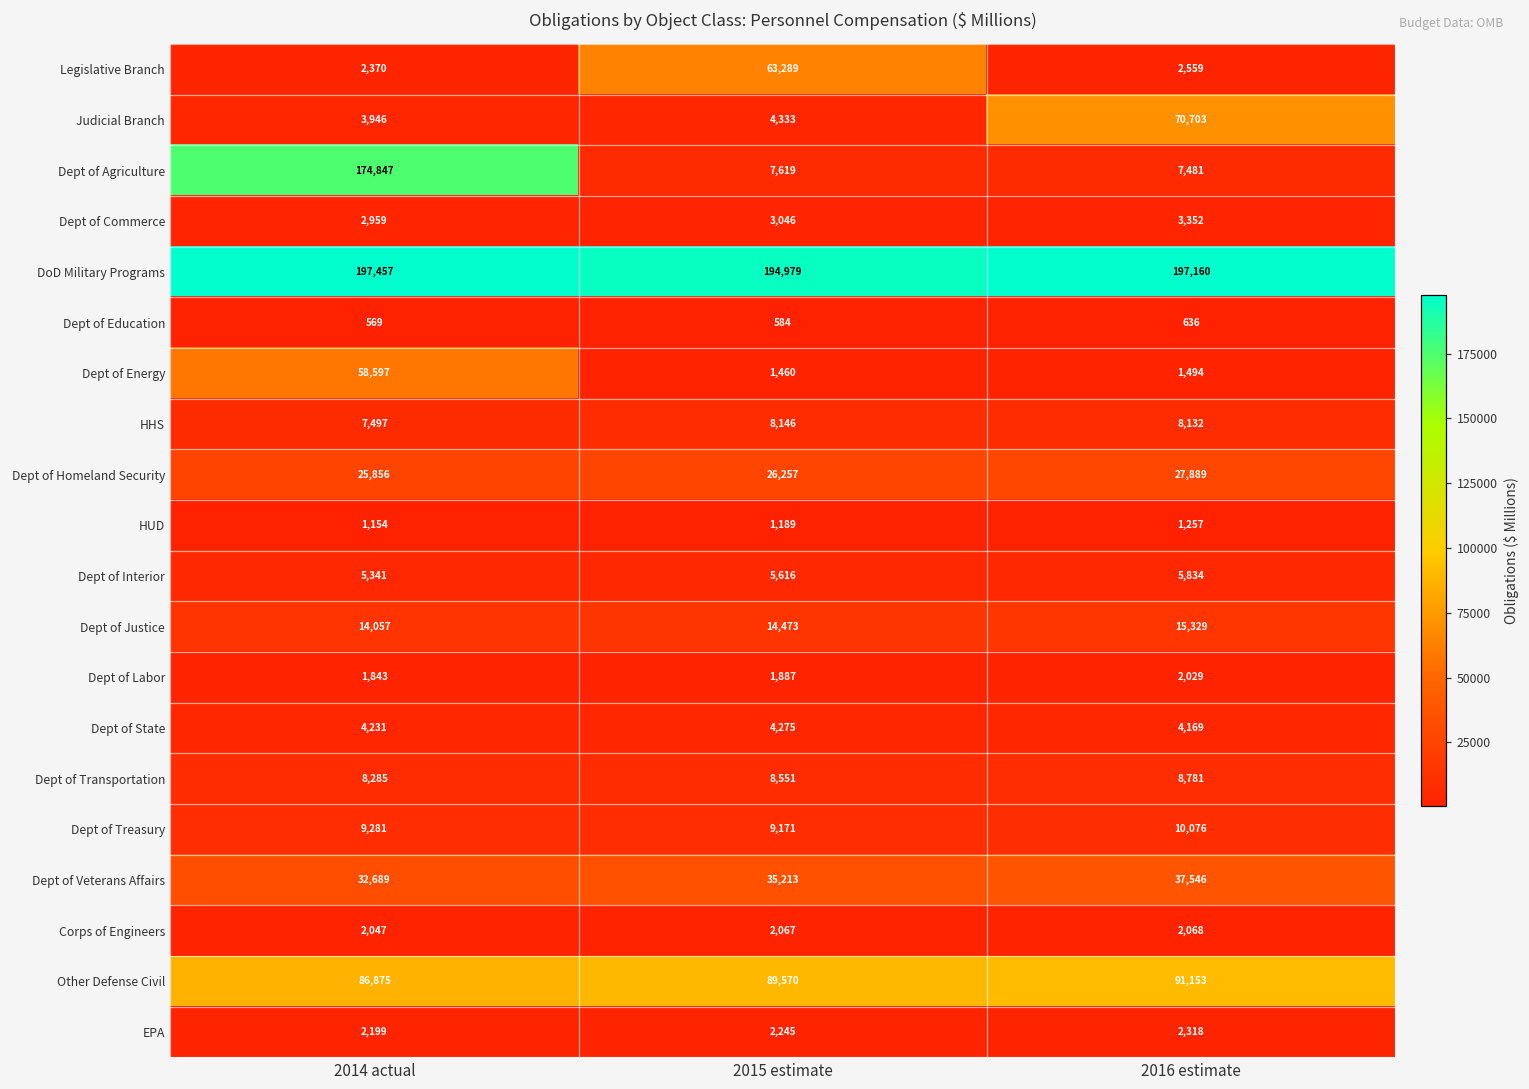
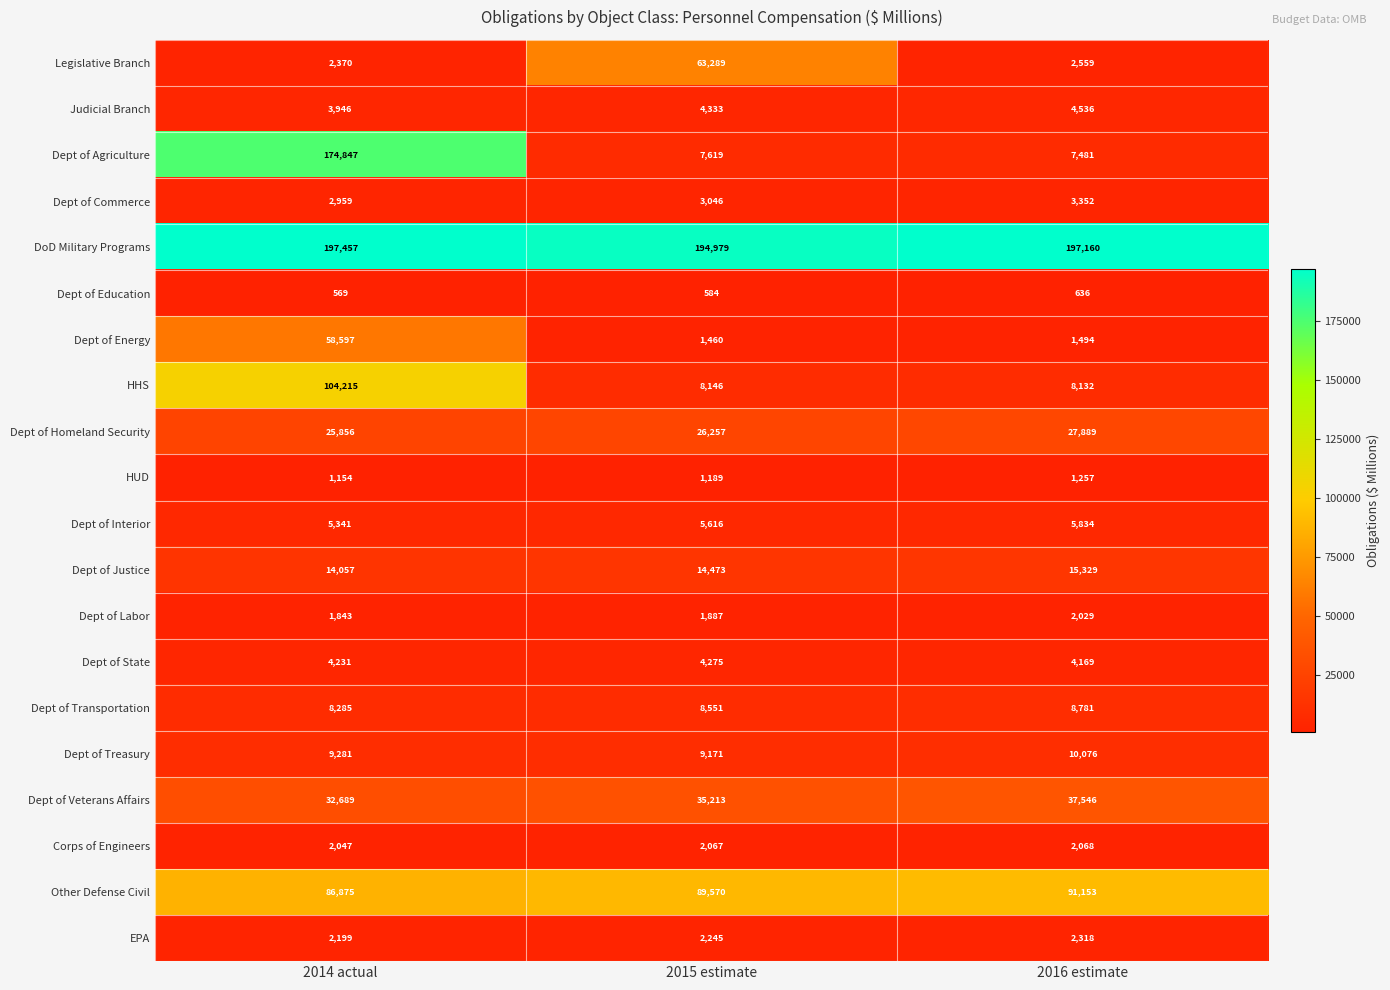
Judicial Branch, 2016 estimate: 70,703 -> 4,536
HHS, 2014 actual: 7,497 -> 104,215
